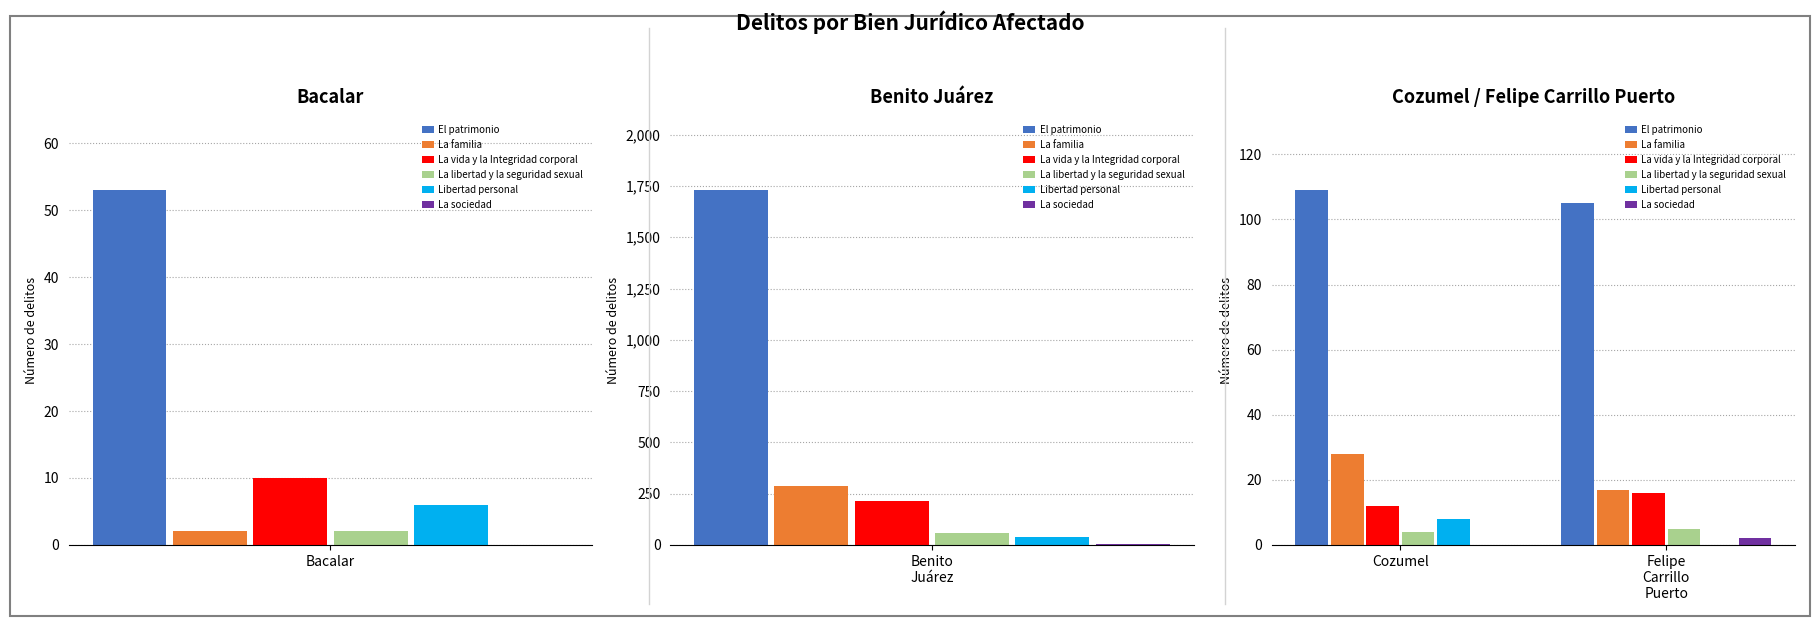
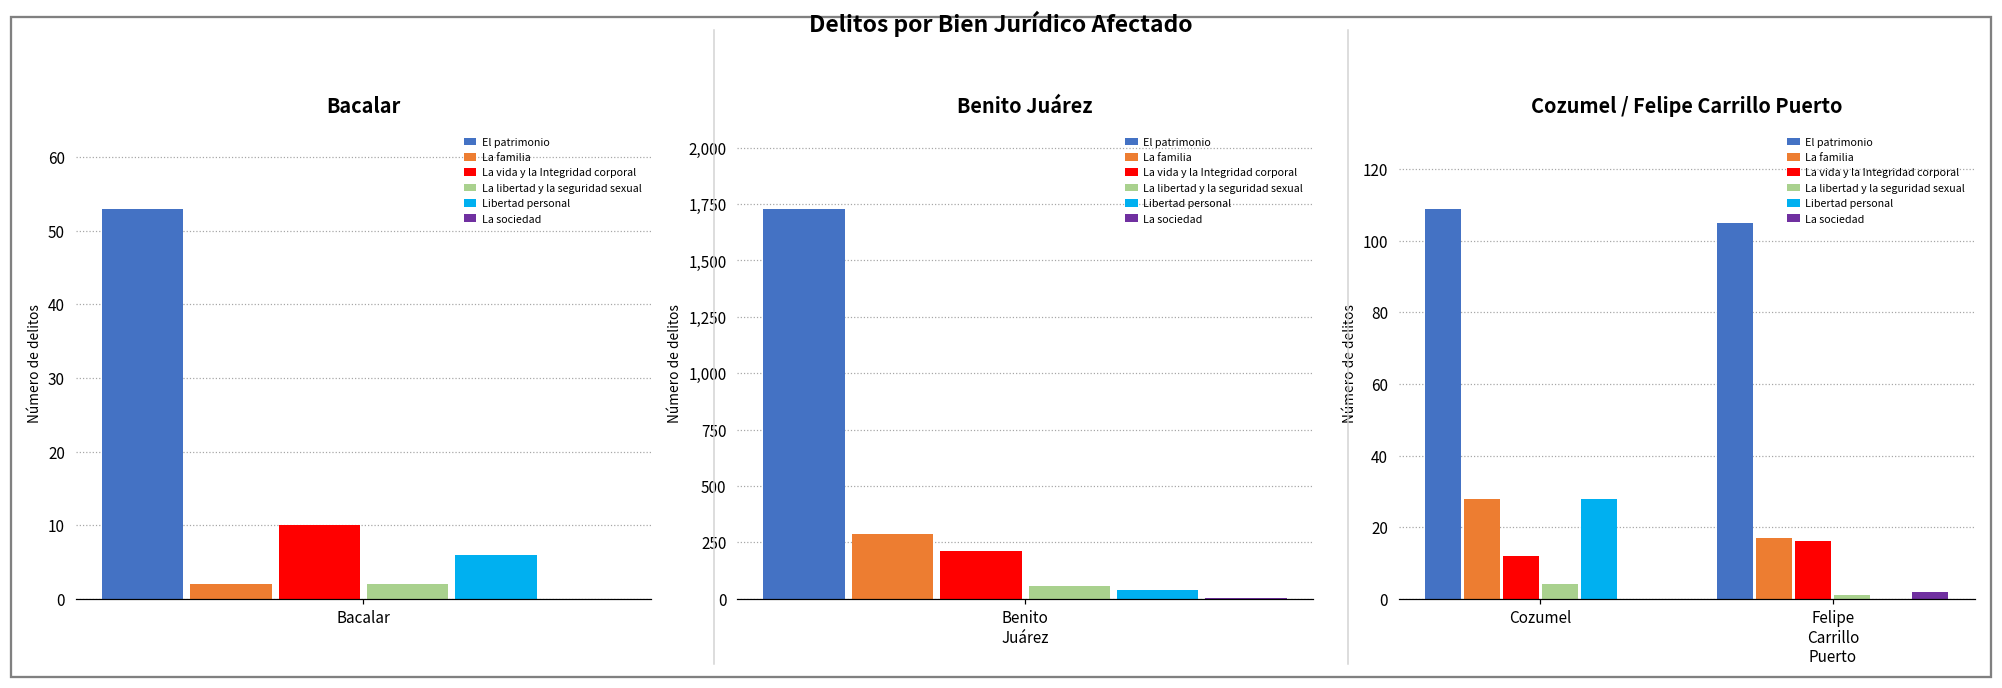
Cozumel / Felipe Carrillo Puerto, Libertad personal, Cozumel: 8 -> 28
Cozumel / Felipe Carrillo Puerto, La libertad y la seguridad sexual, Felipe Carrillo Puerto: 5 -> 1
